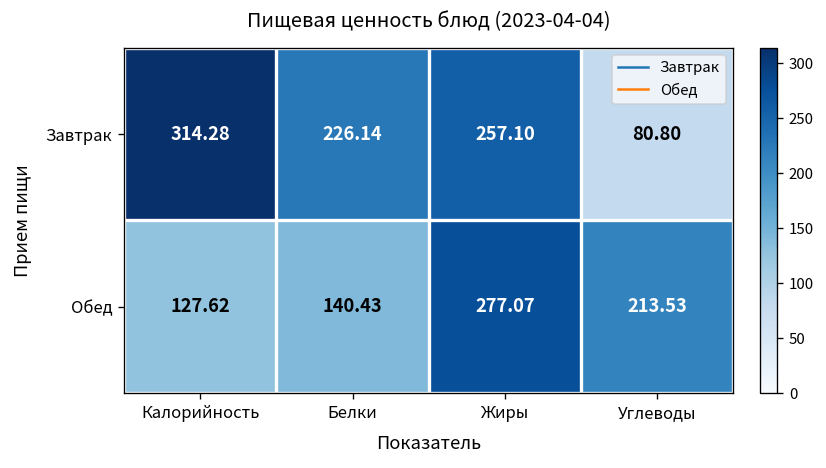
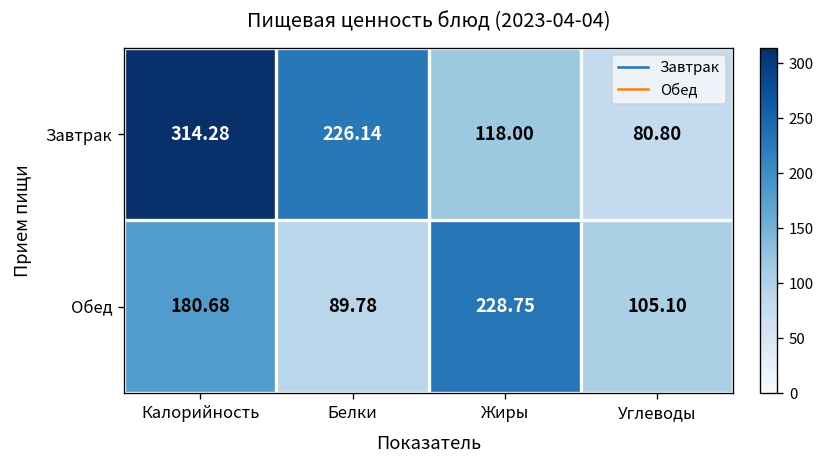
Завтрак, Жиры: 257.10 -> 118.00
Обед, Калорийность: 127.62 -> 180.68
Обед, Белки: 140.43 -> 89.78
Обед, Жиры: 277.07 -> 228.75
Обед, Углеводы: 213.53 -> 105.10
